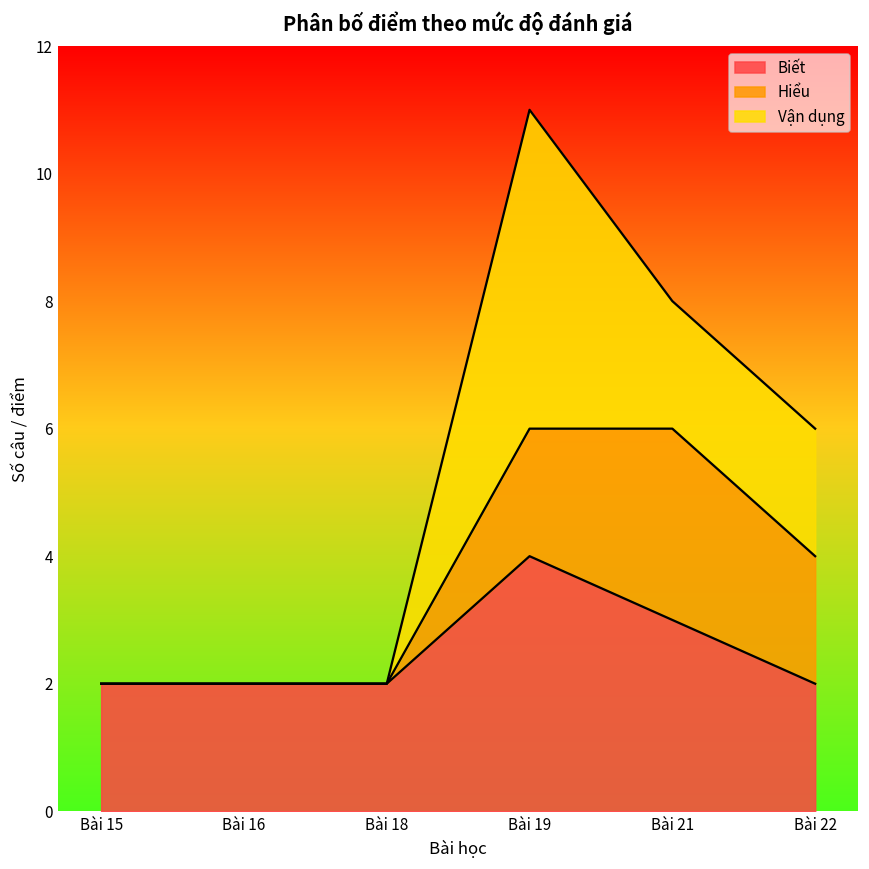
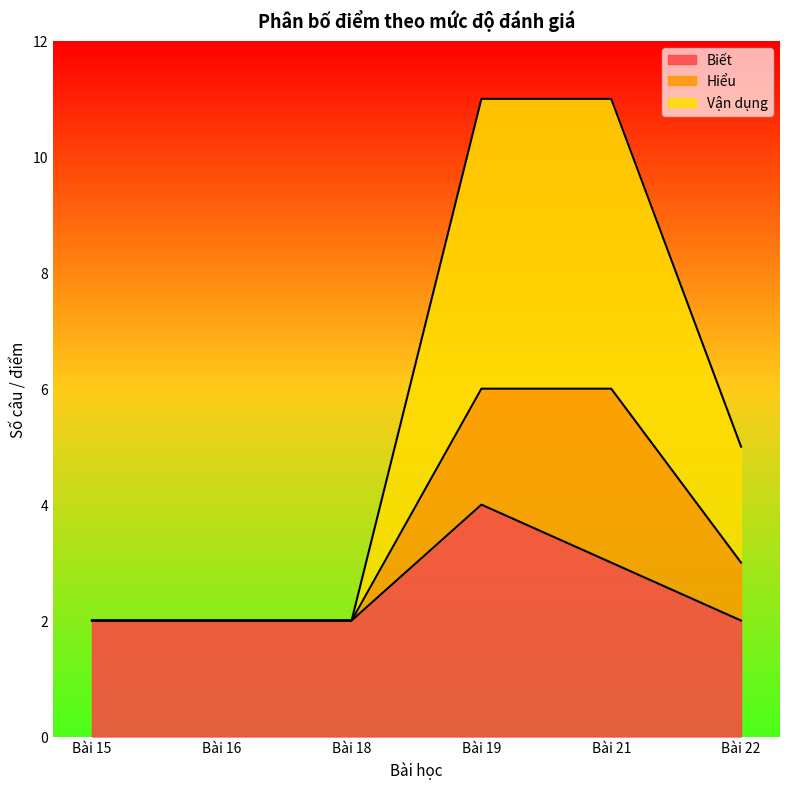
Vận dụng, Bài 21: 2 -> 5
Hiểu, Bài 22: 2 -> 1
